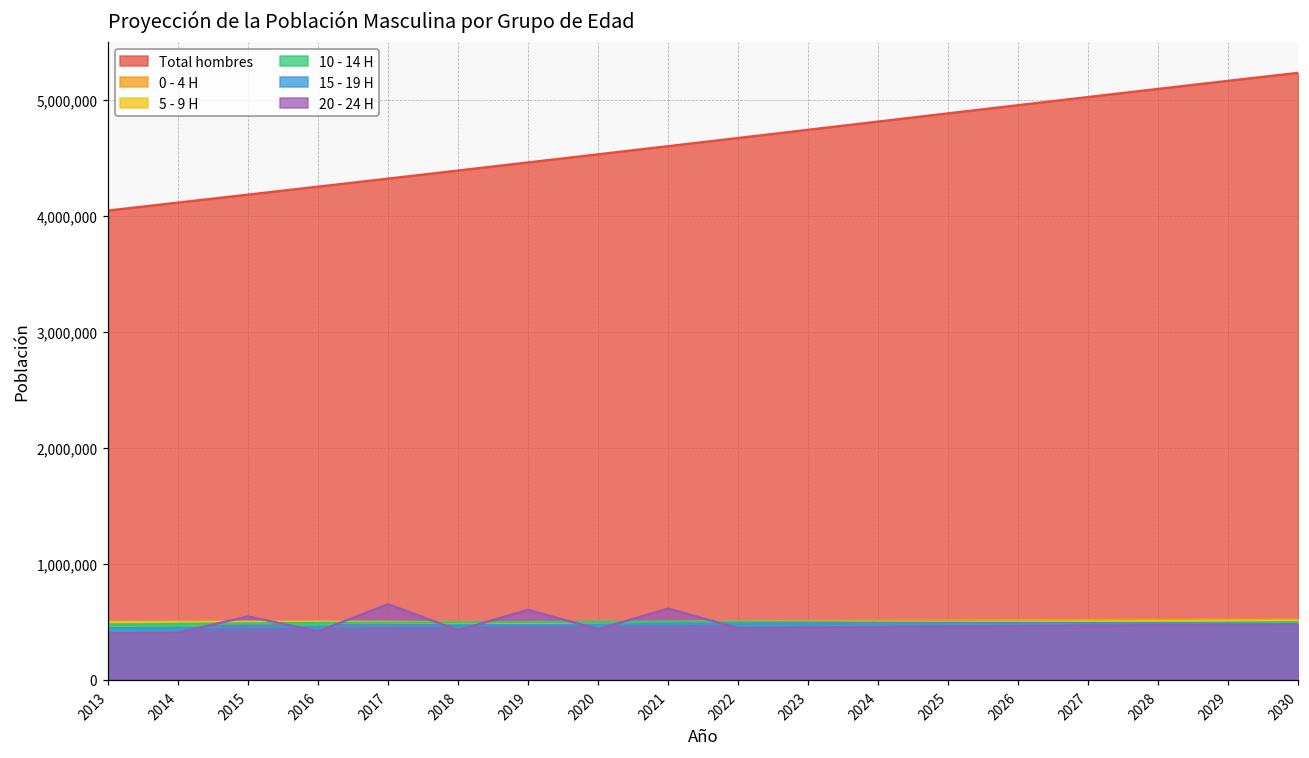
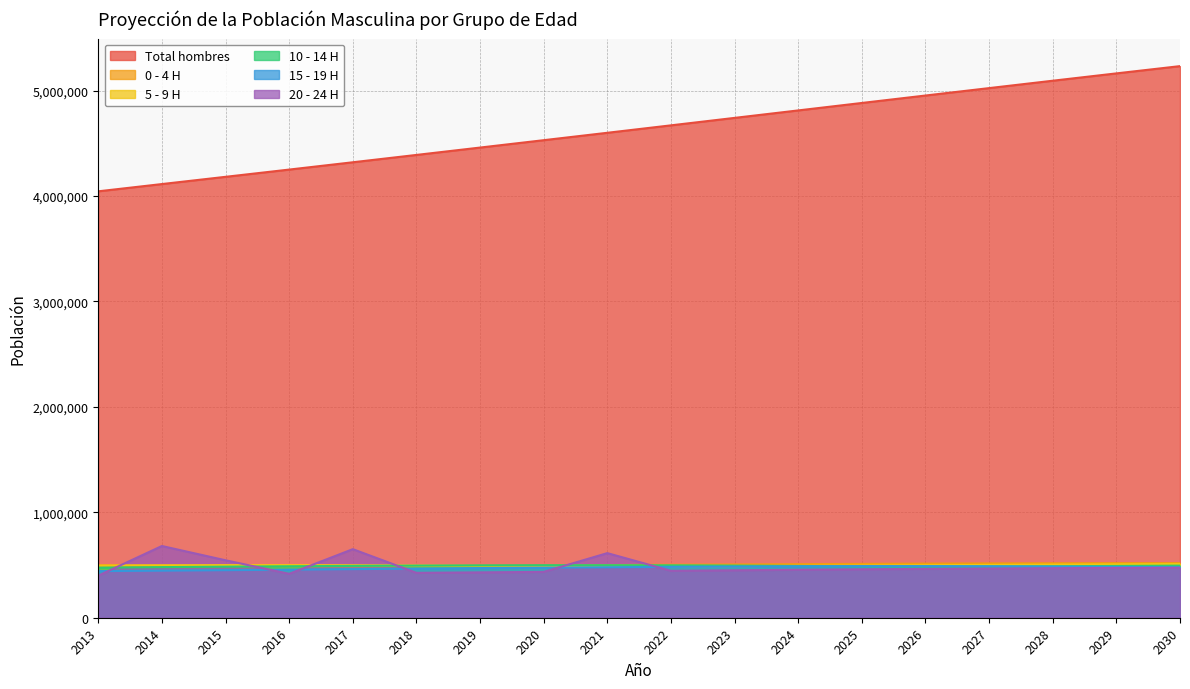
20 - 24 H, 2014: 410,000 -> 680,000
20 - 24 H, 2019: 600,000 -> 430,000
